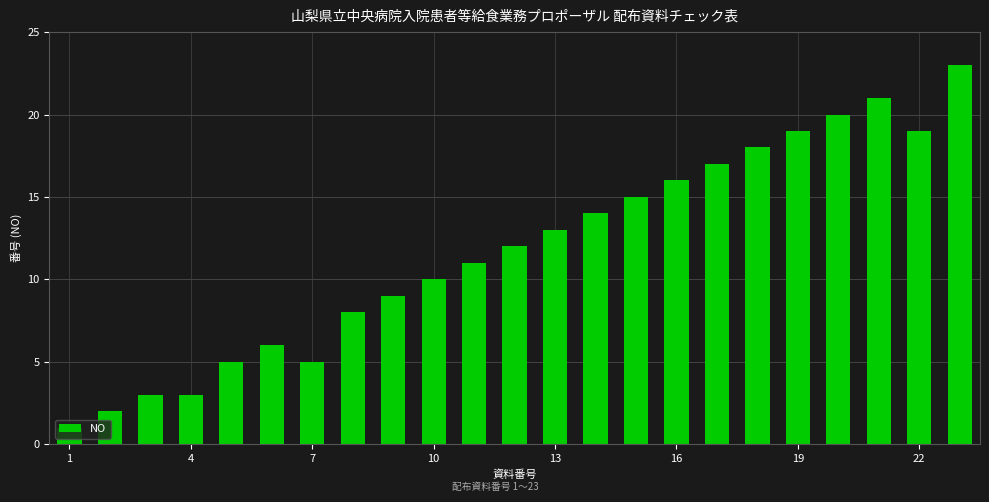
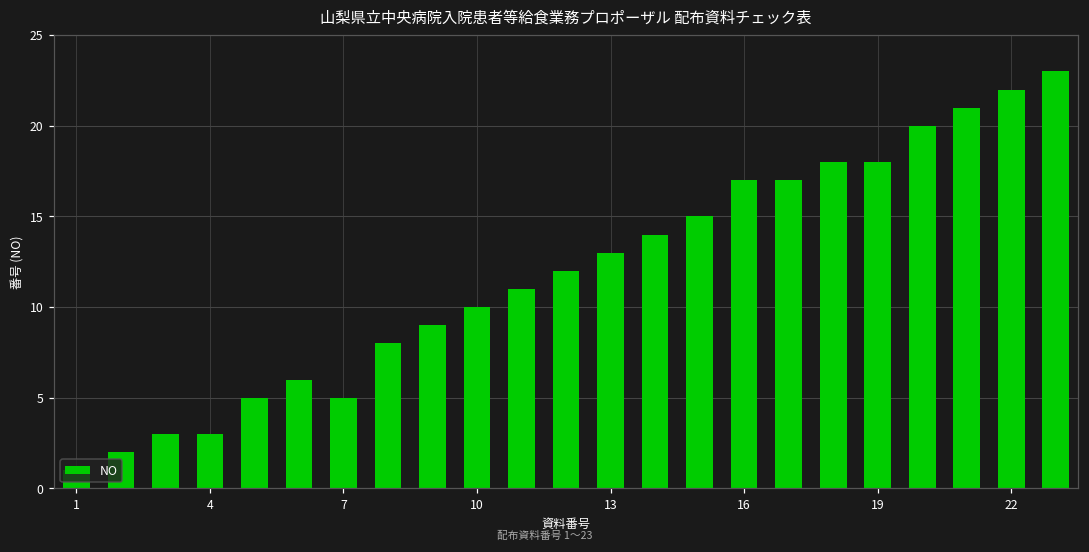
16: 16 -> 17
19: 19 -> 18
22: 19 -> 22
